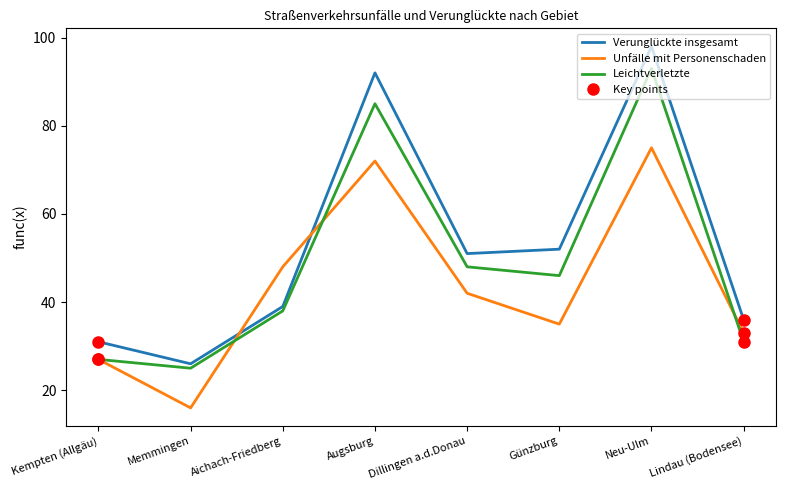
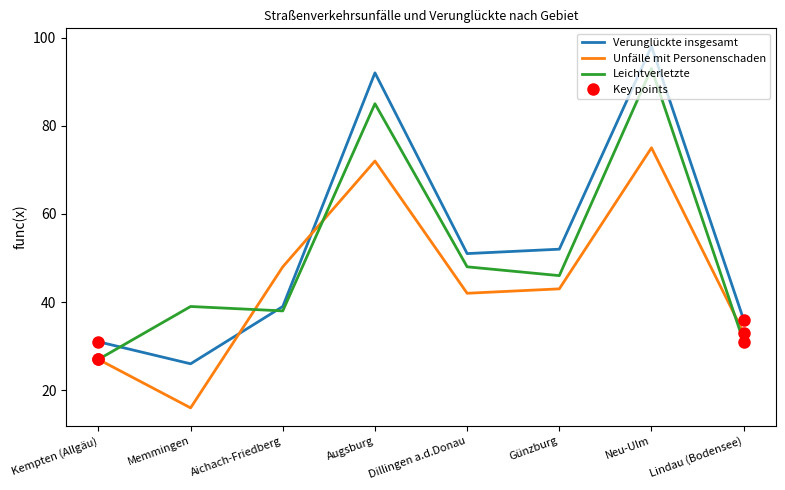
Leichtverletzte, Memmingen: 25 -> 39
Unfälle mit Personenschaden, Günzburg: 35 -> 43
